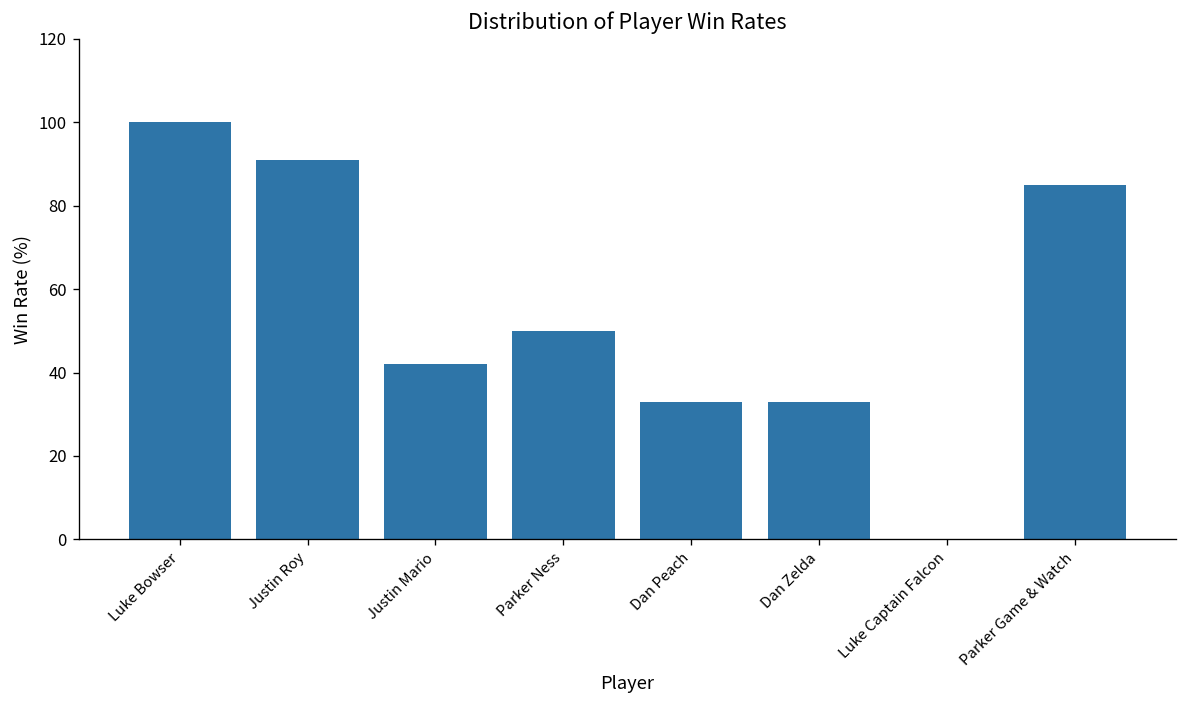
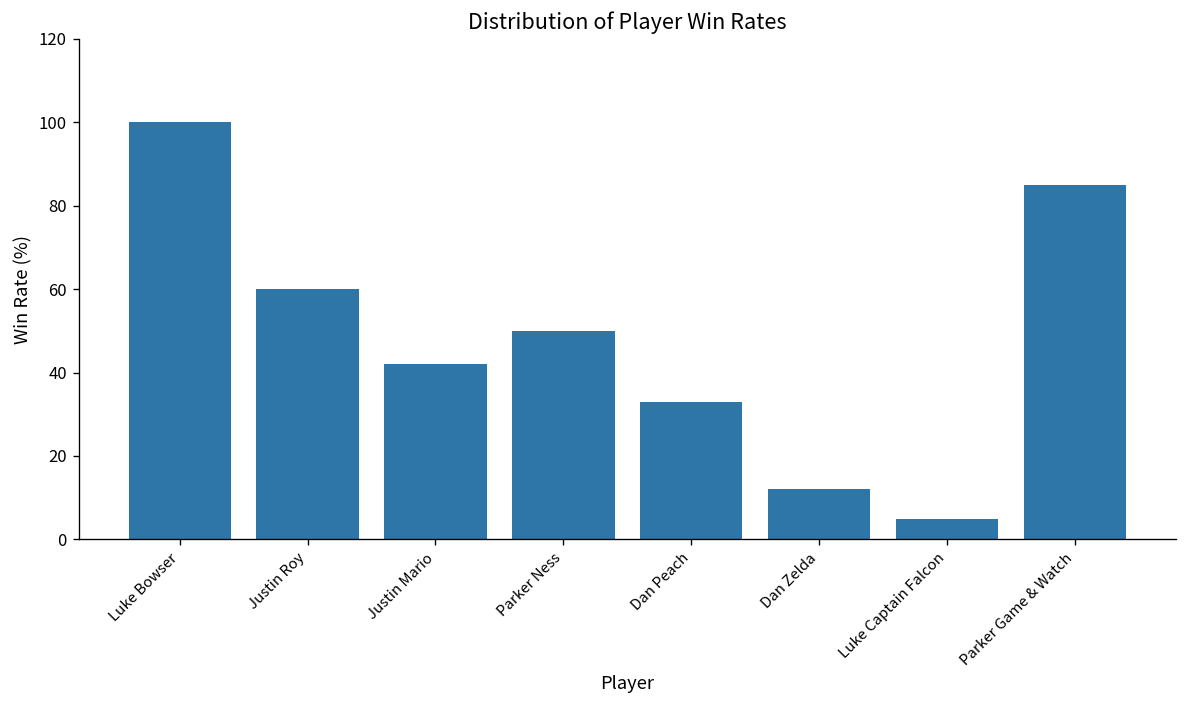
Justin Roy: 91 -> 60
Dan Zelda: 33 -> 12
Luke Captain Falcon: 0 -> 5
